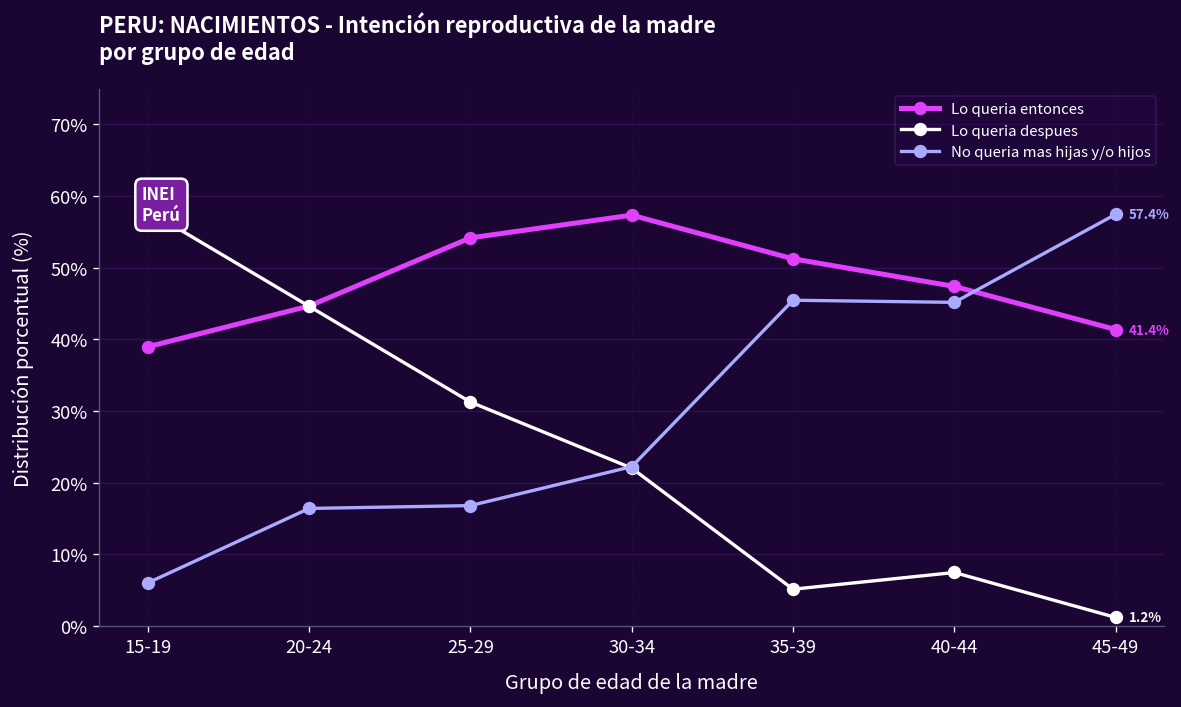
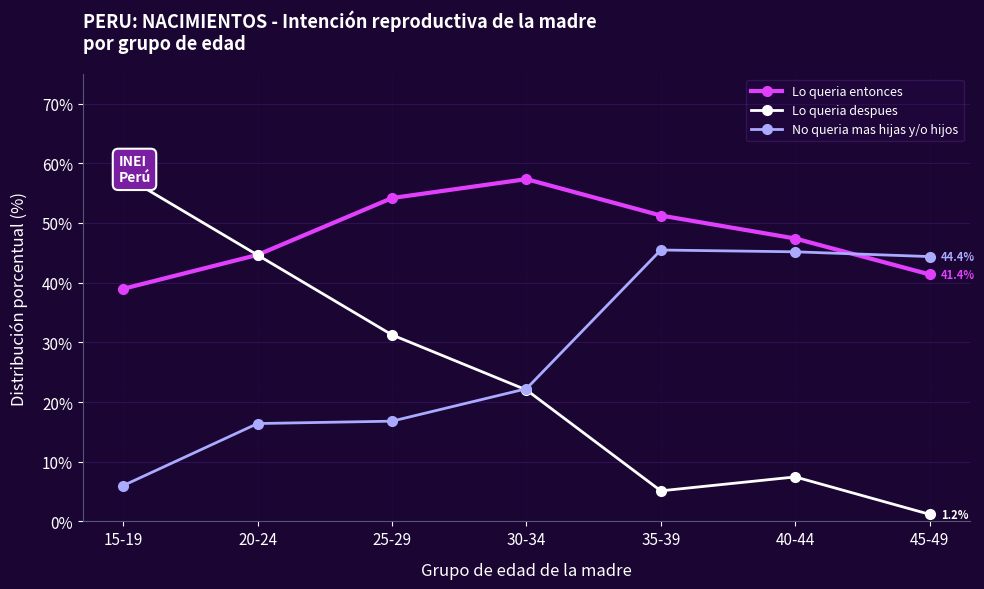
No queria mas hijas y/o hijos, 45-49: 57.4% -> 44.4%
